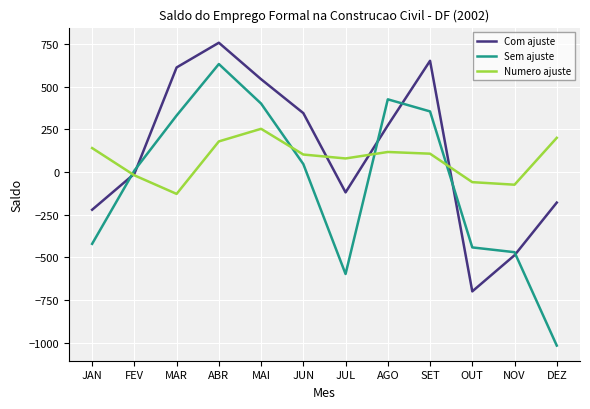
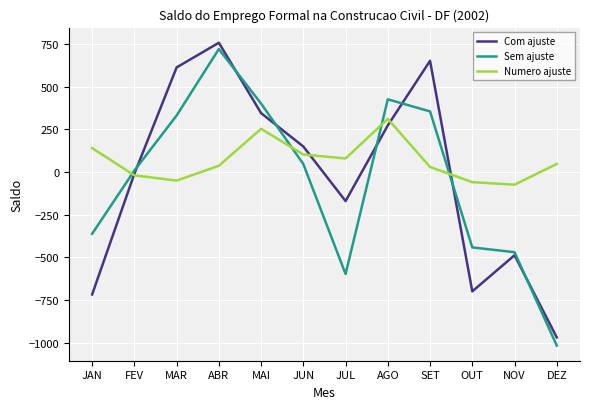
Com ajuste, JAN: -220 -> -720
Sem ajuste, JAN: -420 -> -360
Numero ajuste, MAR: -130 -> -50
Sem ajuste, ABR: 630 -> 720
Numero ajuste, ABR: 180 -> 40
Com ajuste, MAI: 550 -> 350
Com ajuste, JUN: 350 -> 150
Com ajuste, JUL: -120 -> -170
Numero ajuste, AGO: 120 -> 310
Numero ajuste, SET: 110 -> 30
Com ajuste, DEZ: -180 -> -970
Numero ajuste, DEZ: 200 -> 50
